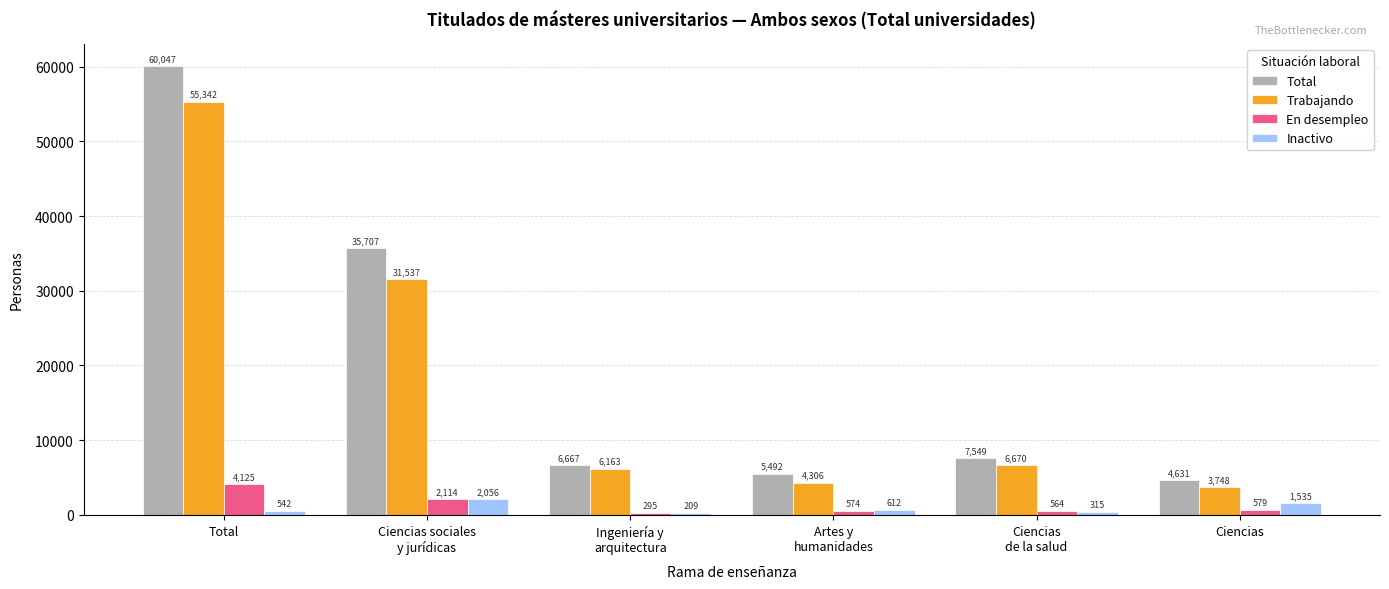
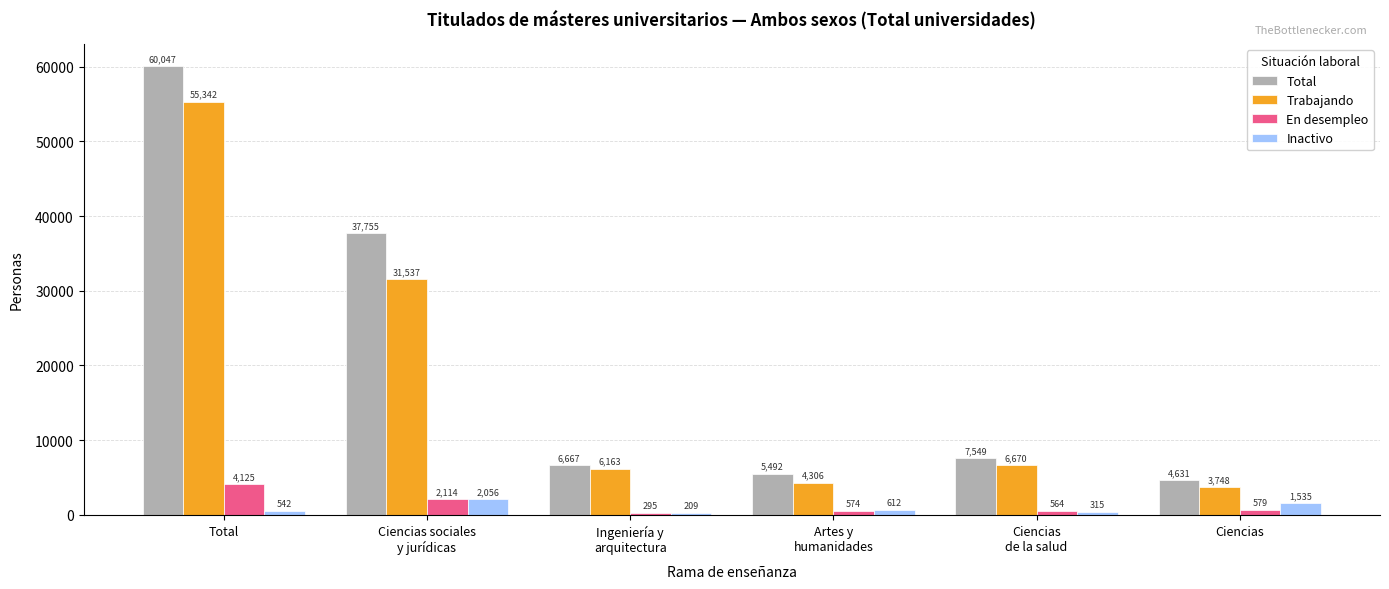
Total, Ciencias sociales y jurídicas: 35,707 -> 37,755
